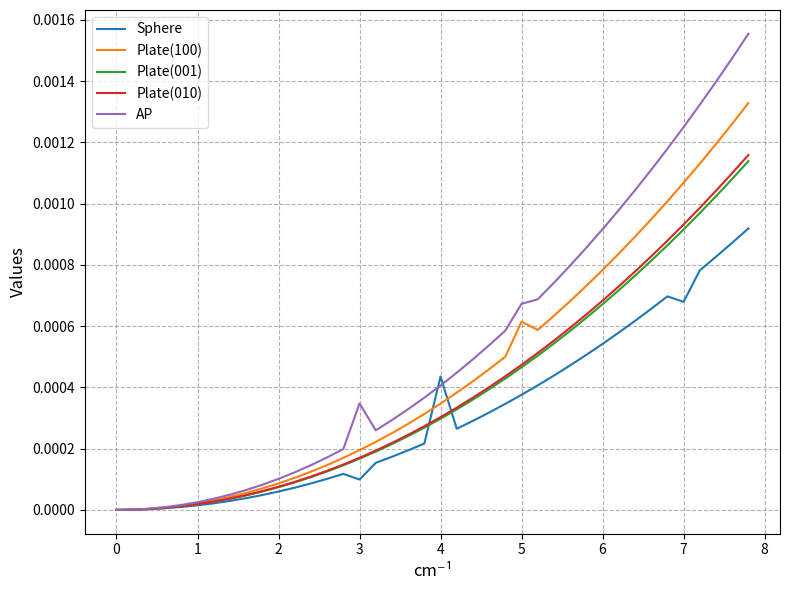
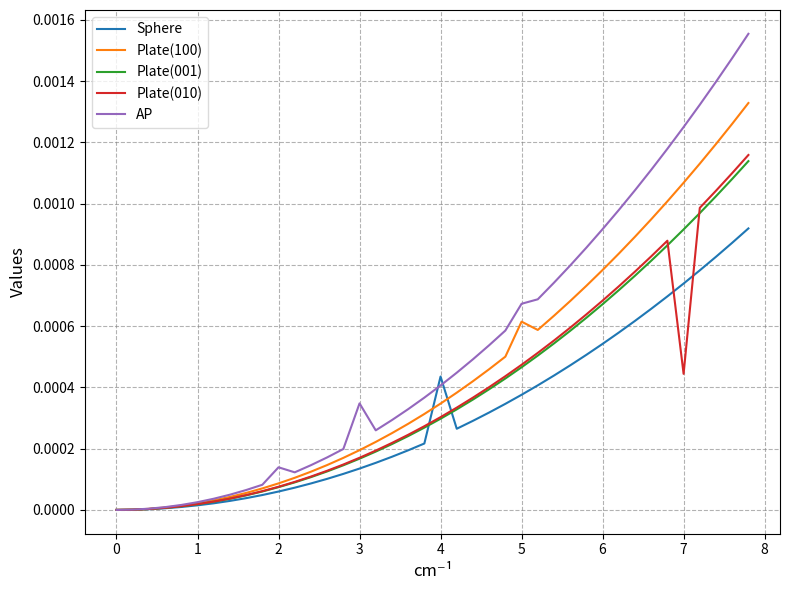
AP, 2: 0.00010 -> 0.00014
Sphere, 3: 0.00010 -> 0.00014
Sphere, 7: 0.00068 -> 0.00074
Plate(010), 7: 0.00093 -> 0.00044
